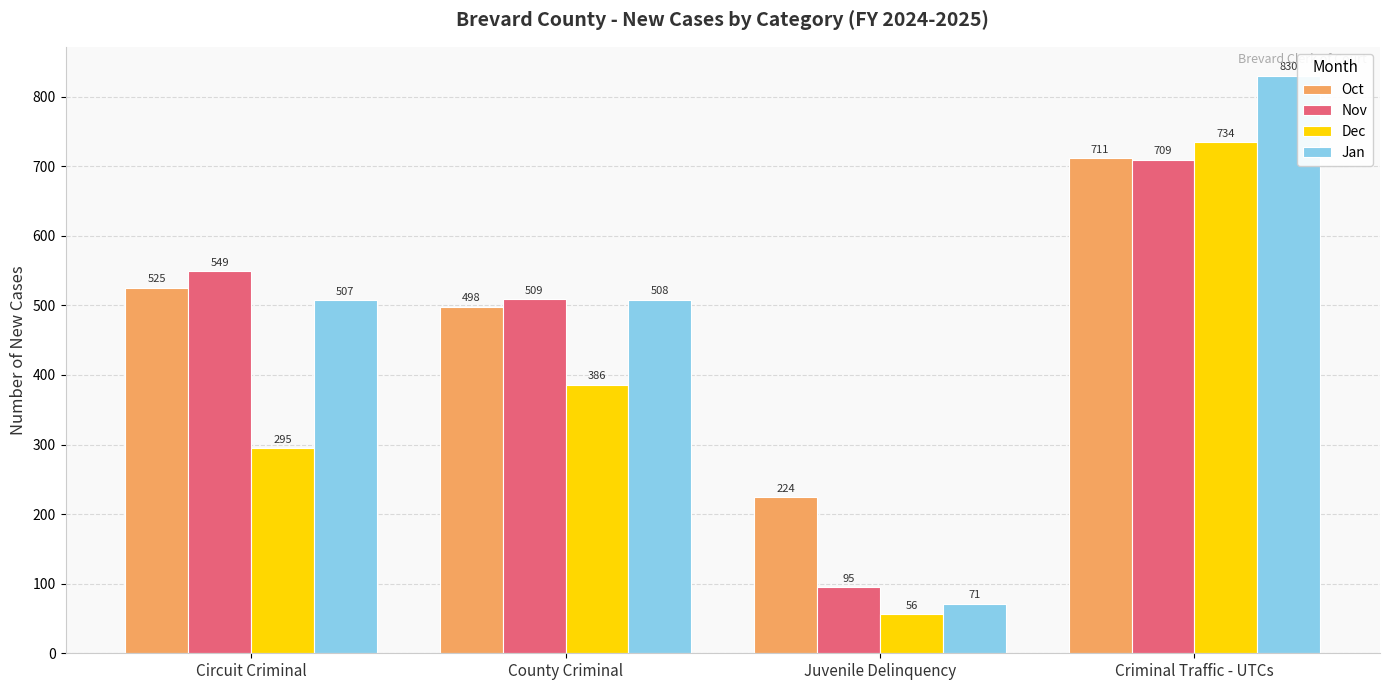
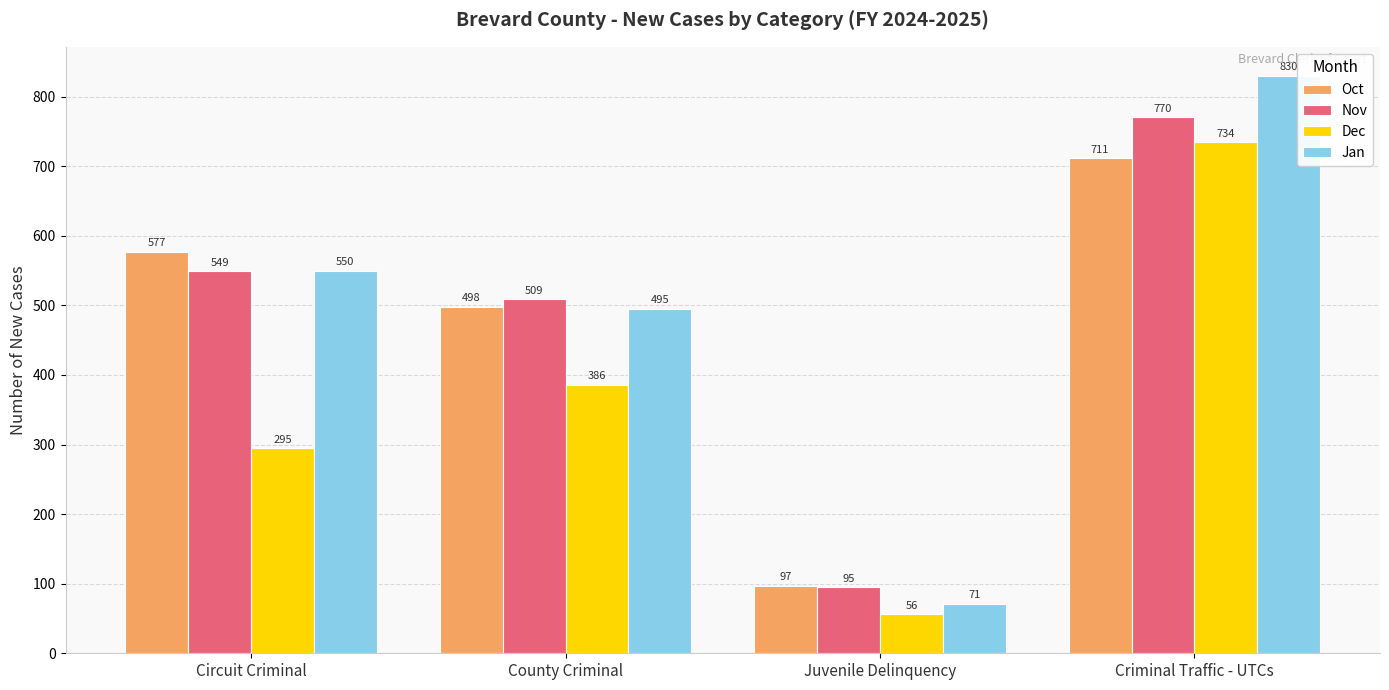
Oct, Circuit Criminal: 525 -> 577
Jan, Circuit Criminal: 507 -> 550
Jan, County Criminal: 508 -> 495
Oct, Juvenile Delinquency: 224 -> 97
Nov, Criminal Traffic - UTCs: 709 -> 770
